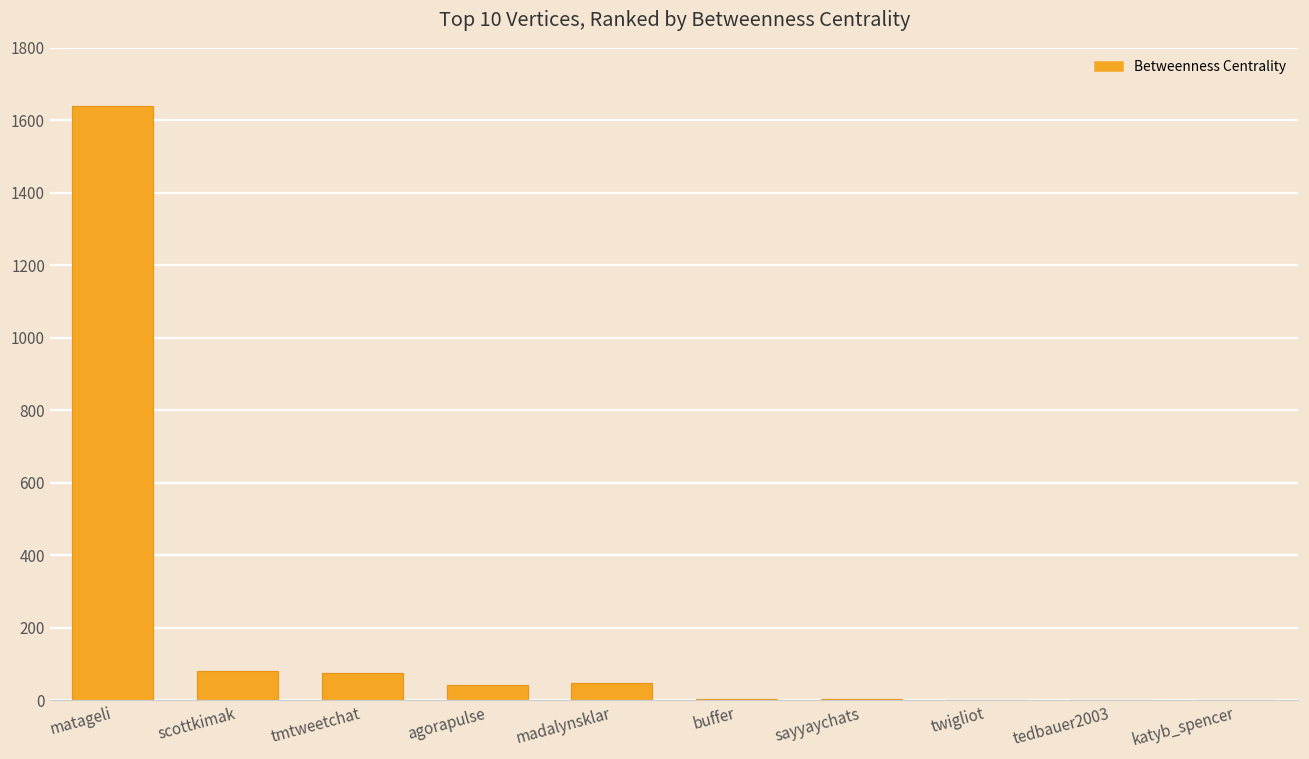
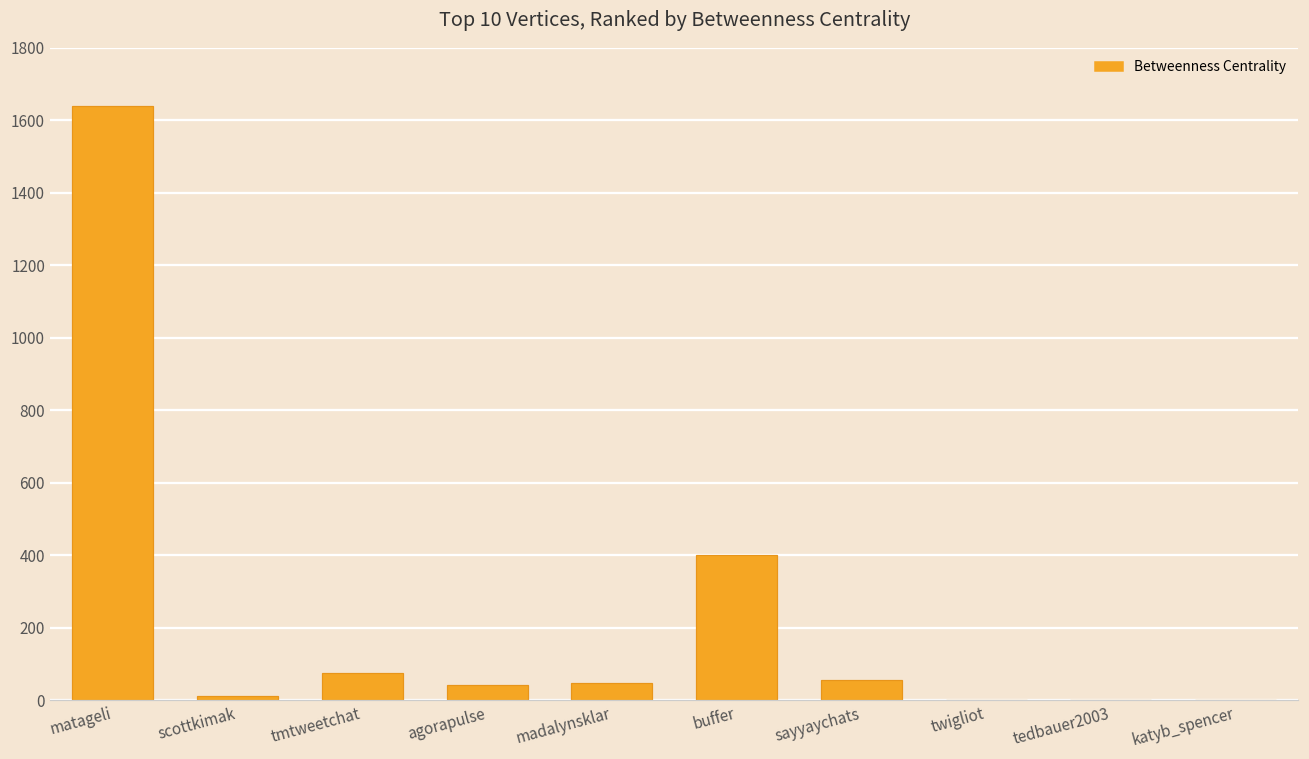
scottkimak: 80 -> 10
buffer: 0 -> 400
sayyaychats: 0 -> 60
